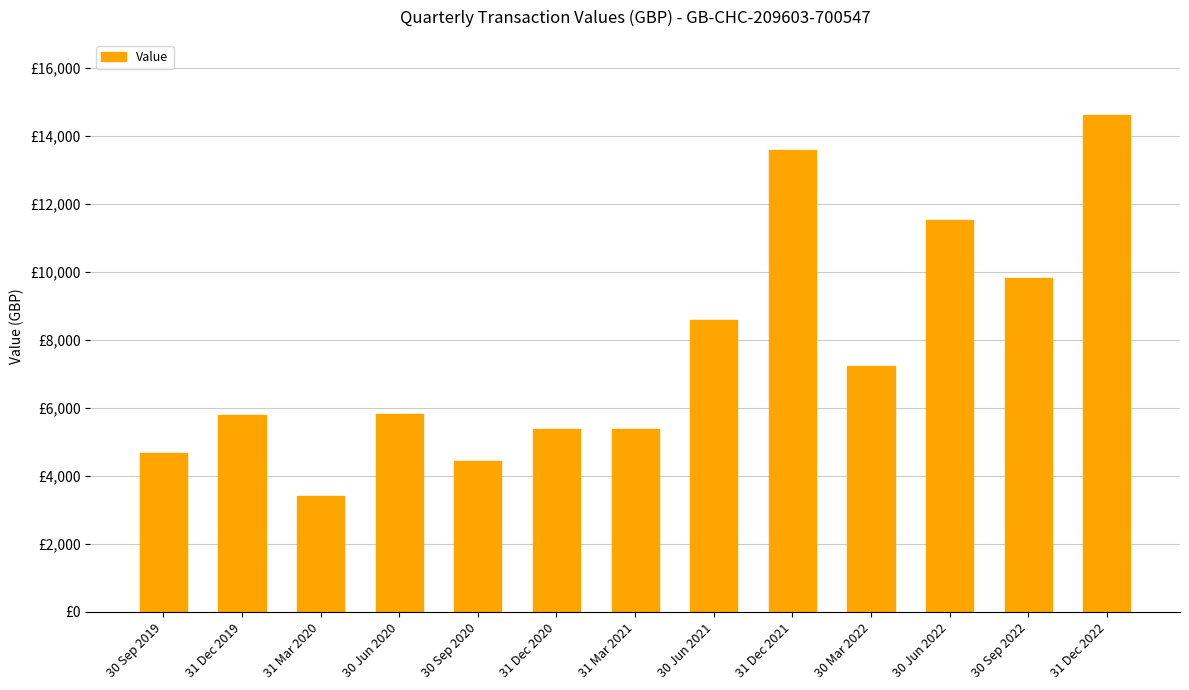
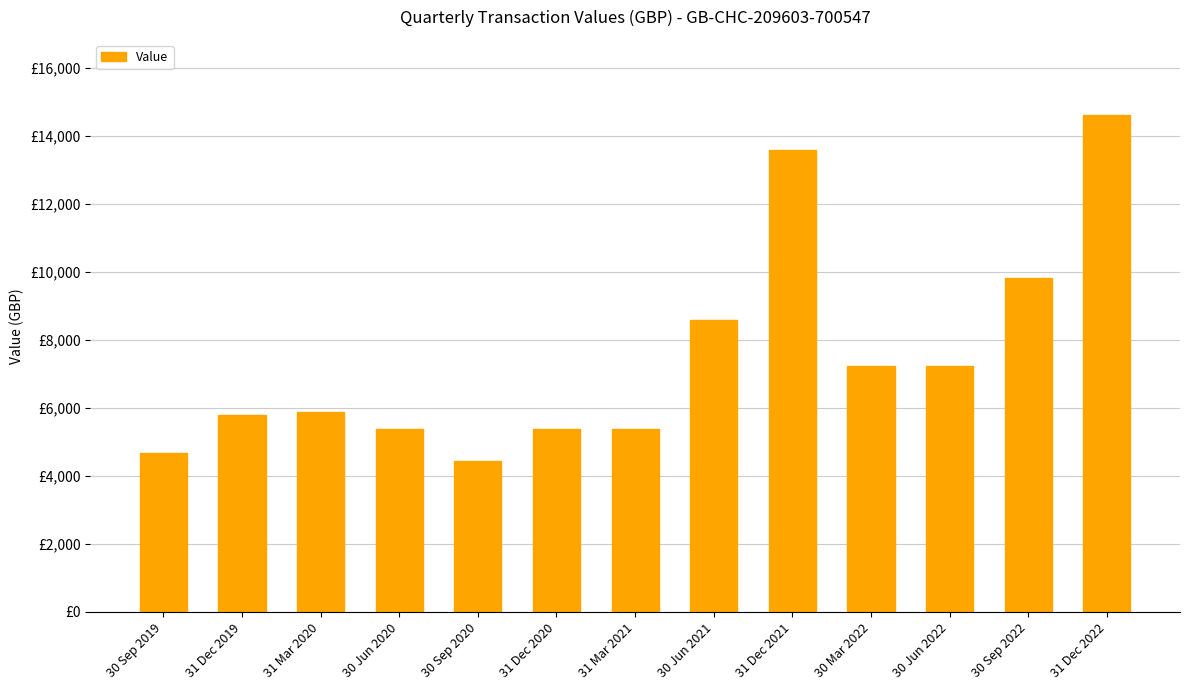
31 Mar 2020: £3,400 -> £5,900
30 Jun 2020: £5,800 -> £5,400
30 Jun 2022: £11,500 -> £7,200
